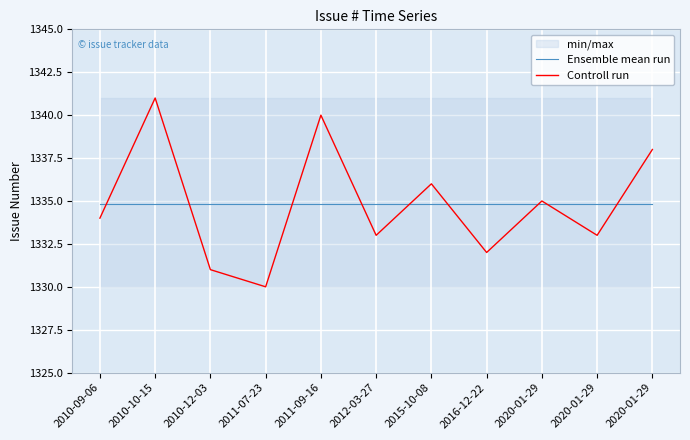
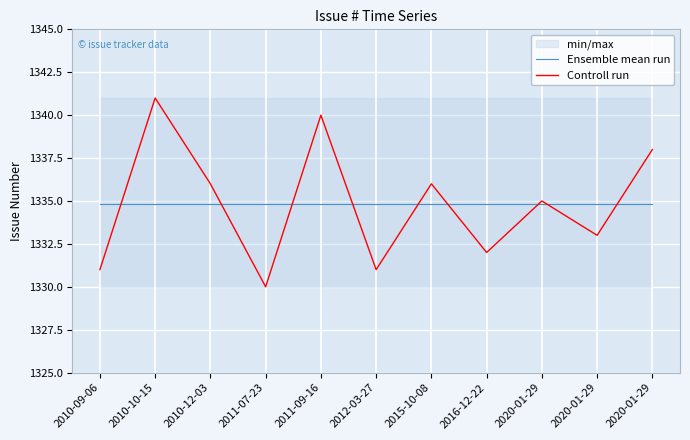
Controll run, 2010-09-06: 1334 -> 1331
Controll run, 2010-12-03: 1331 -> 1336
Controll run, 2012-03-27: 1333 -> 1331
